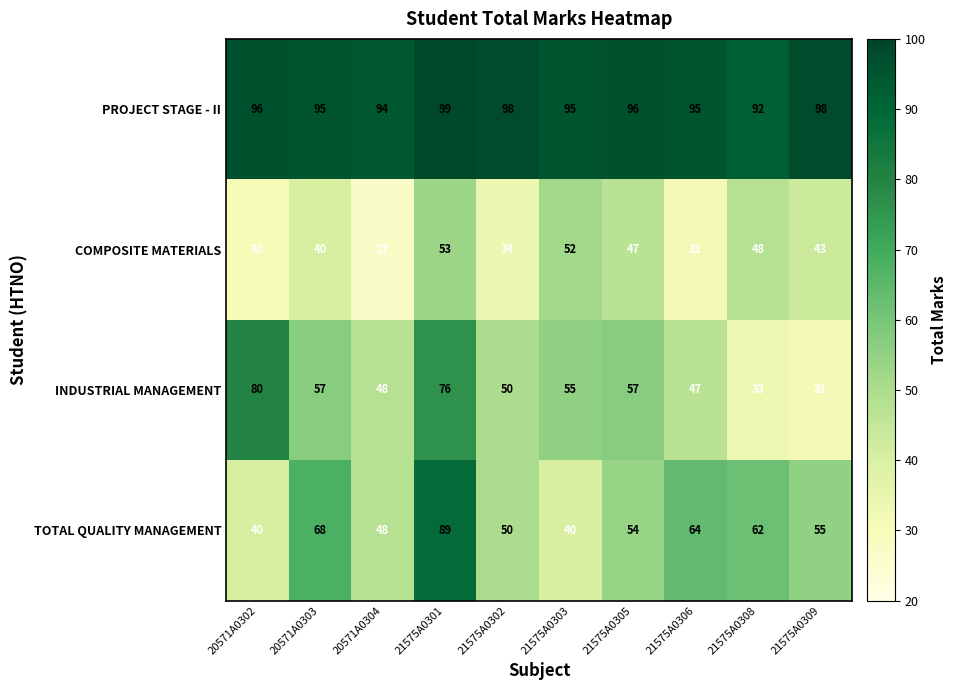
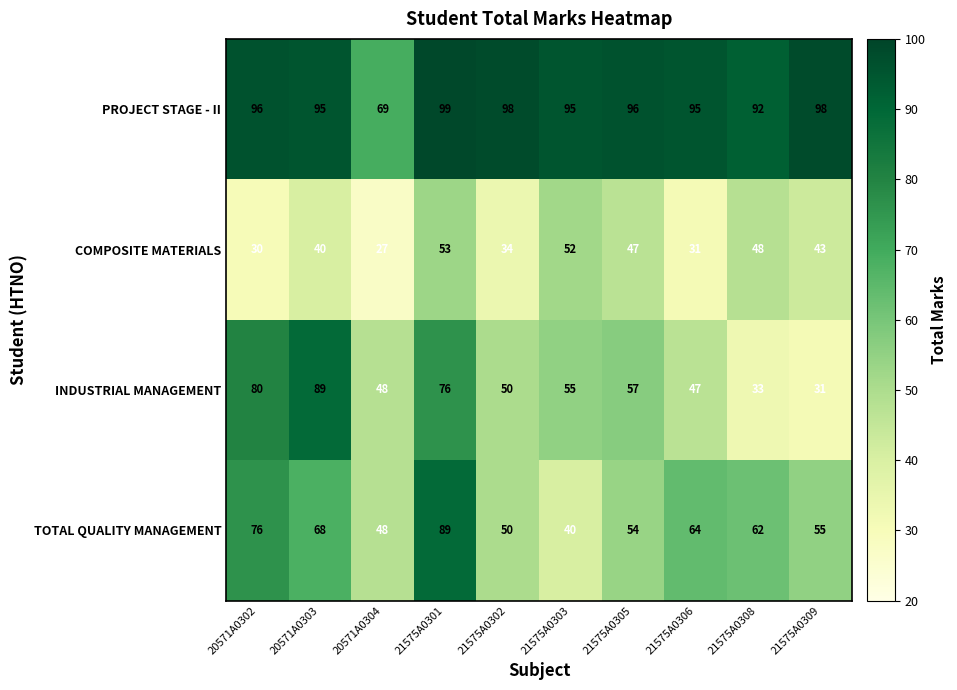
PROJECT STAGE - II, 20571A0304: 94 -> 69
INDUSTRIAL MANAGEMENT, 20571A0303: 57 -> 89
TOTAL QUALITY MANAGEMENT, 20571A0302: 40 -> 76
